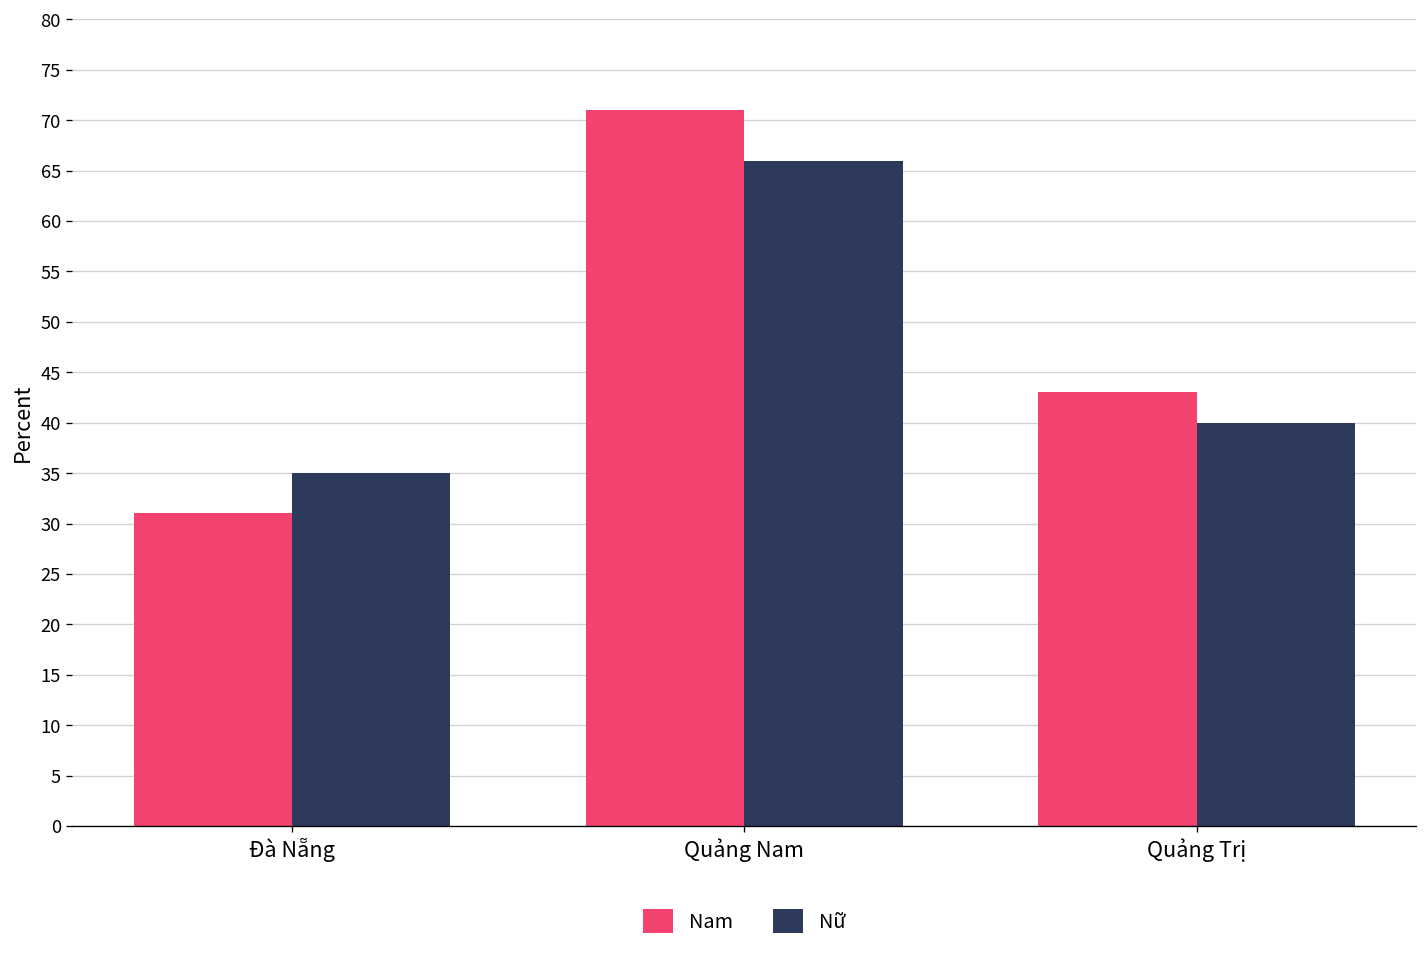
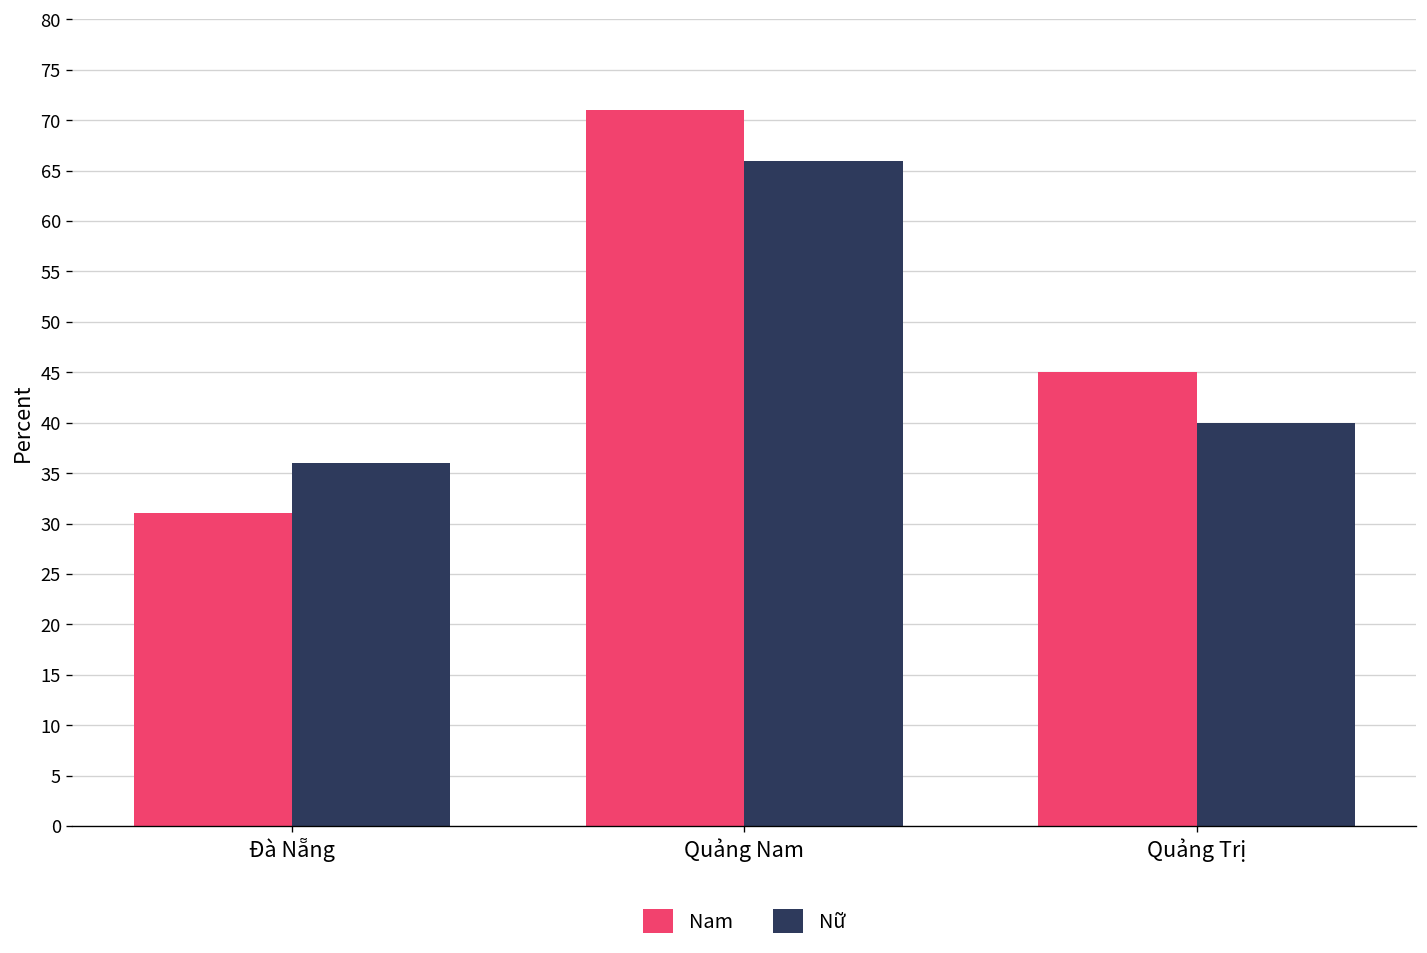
Nữ, Đà Nẵng: 35 -> 36
Nam, Quảng Trị: 43 -> 45
